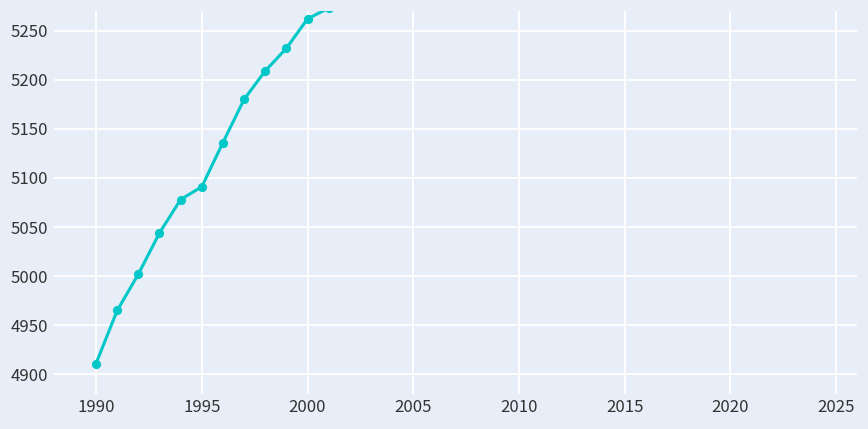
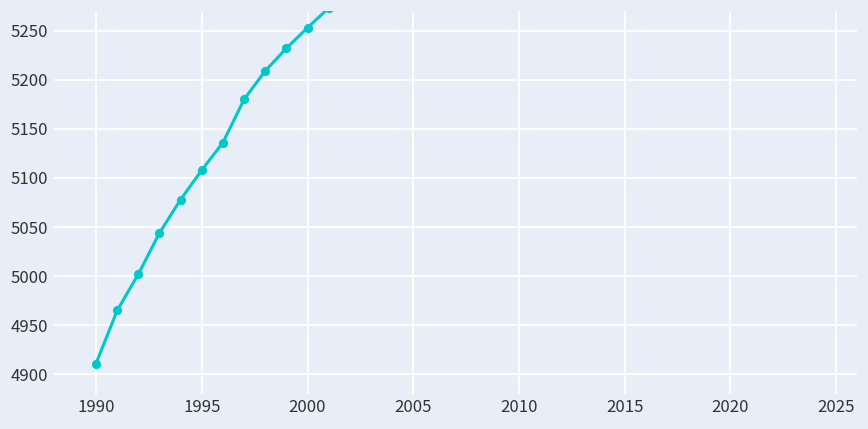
1995: 5090 -> 5110
2000: 5260 -> 5250
